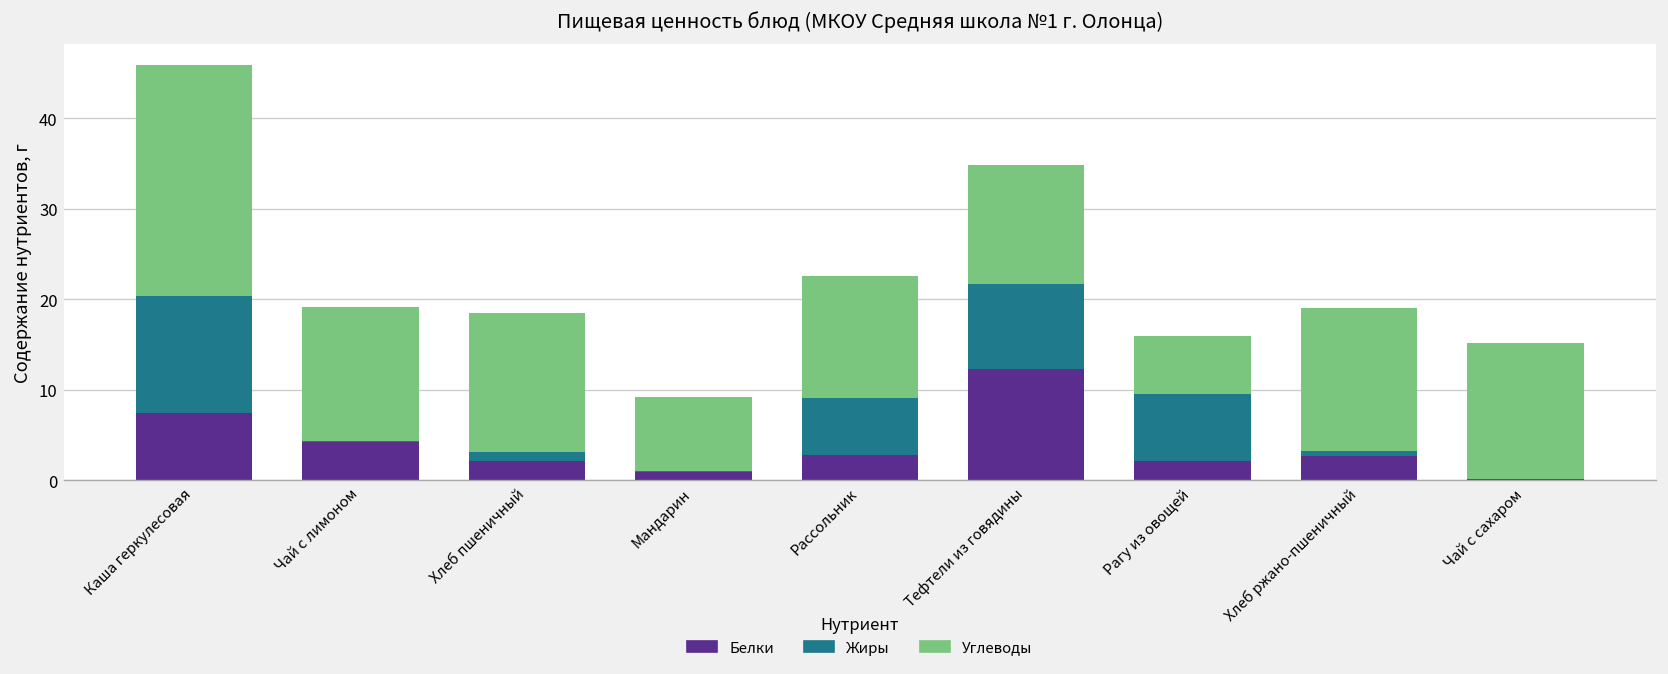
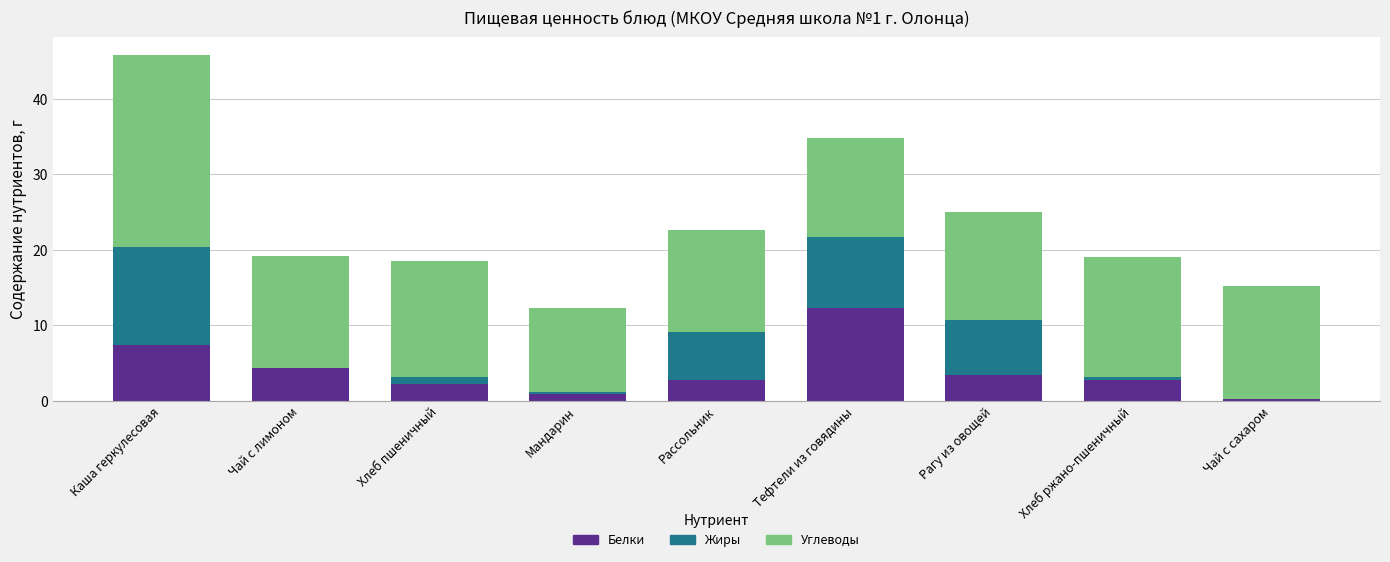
Углеводы, Мандарин: 8 -> 11
Белки, Рагу из овощей: 2 -> 3
Углеводы, Рагу из овощей: 7 -> 14
